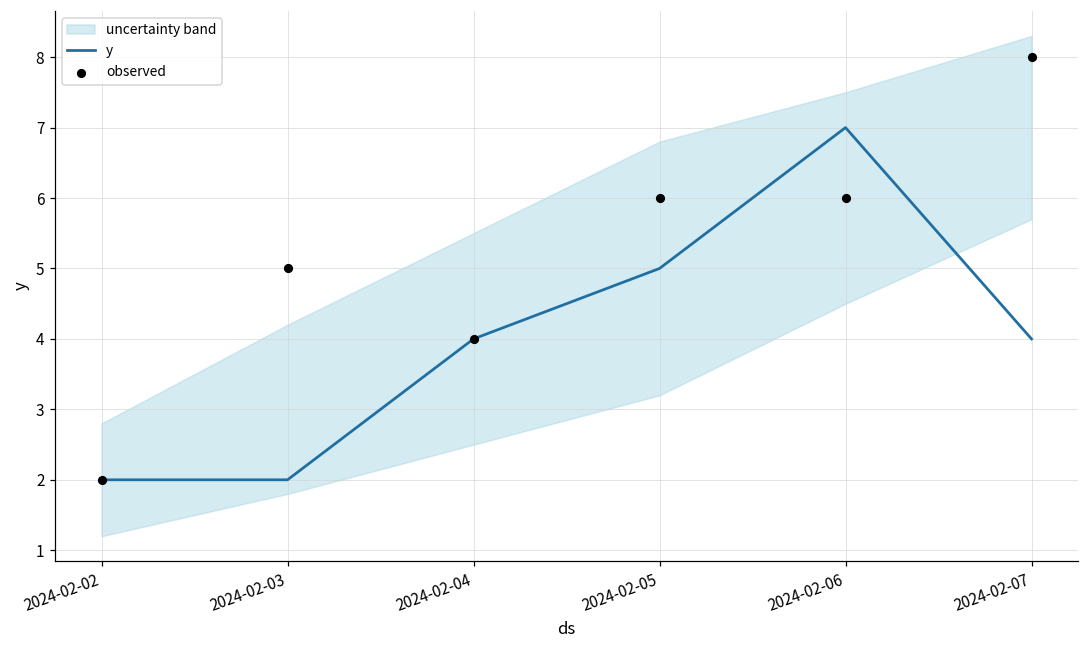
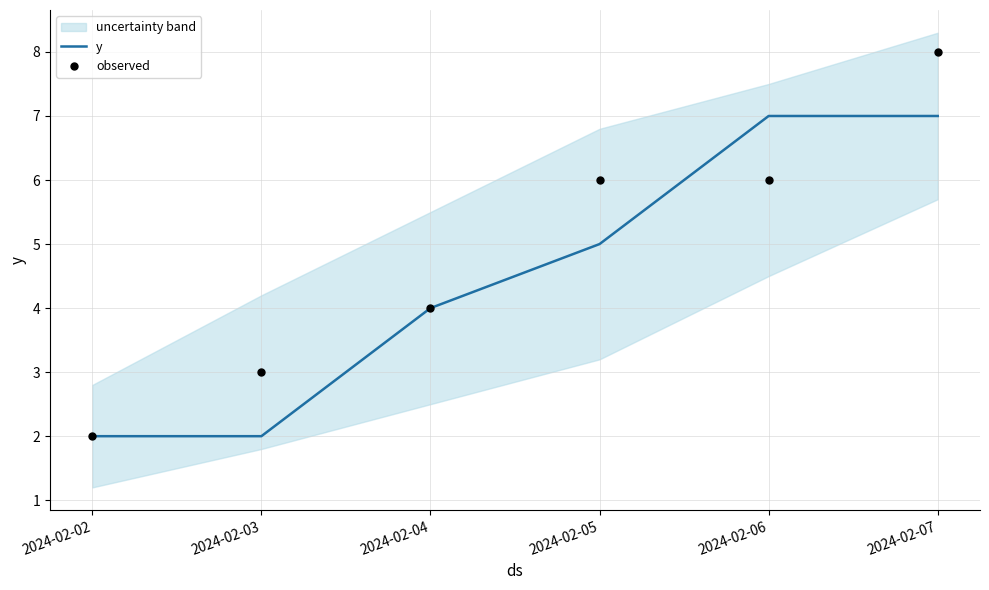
observed, 2024-02-03: 5 -> 3
y, 2024-02-07: 4 -> 7
